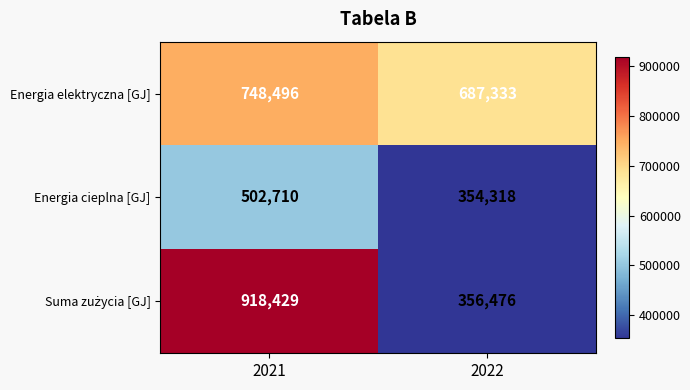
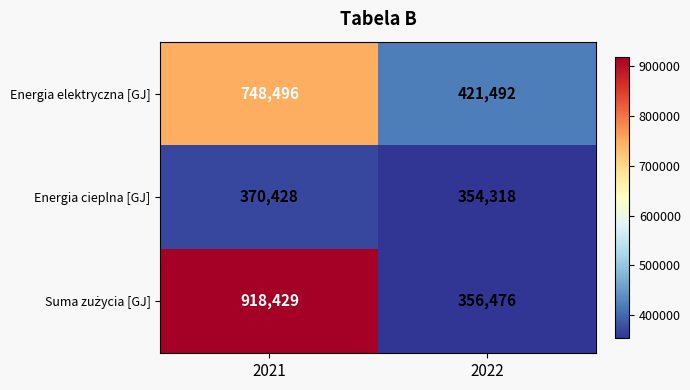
Energia elektryczna [GJ], 2022: 687,333 -> 421,492
Energia cieplna [GJ], 2021: 502,710 -> 370,428
